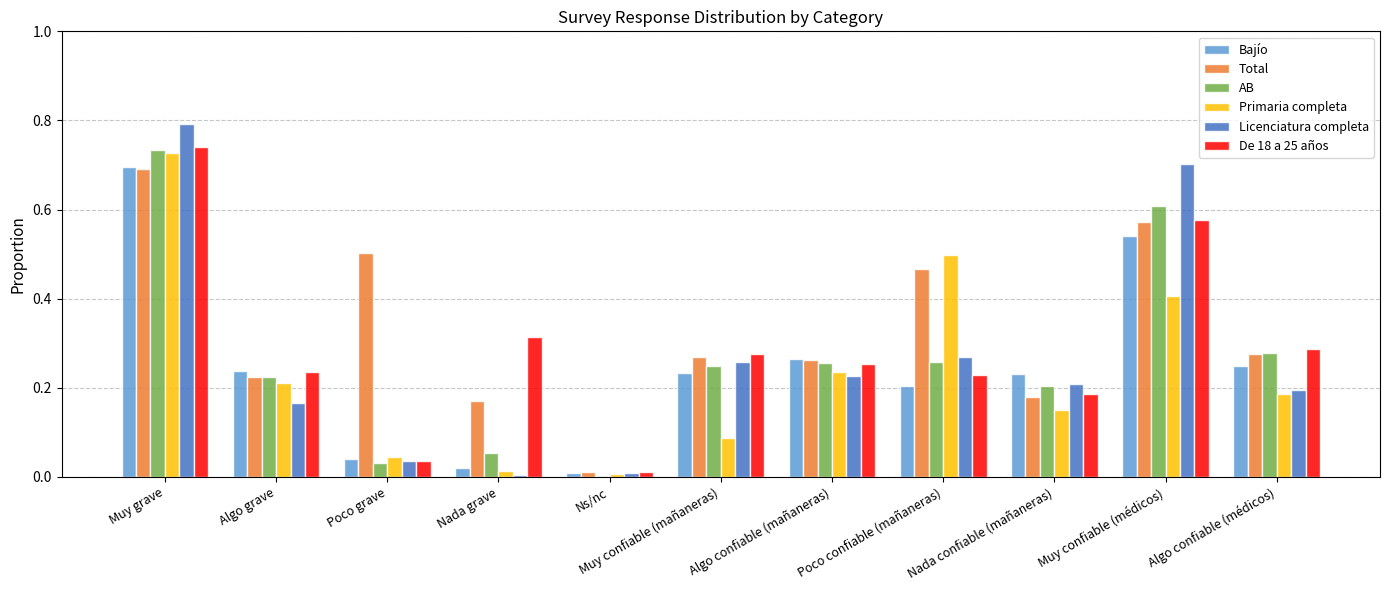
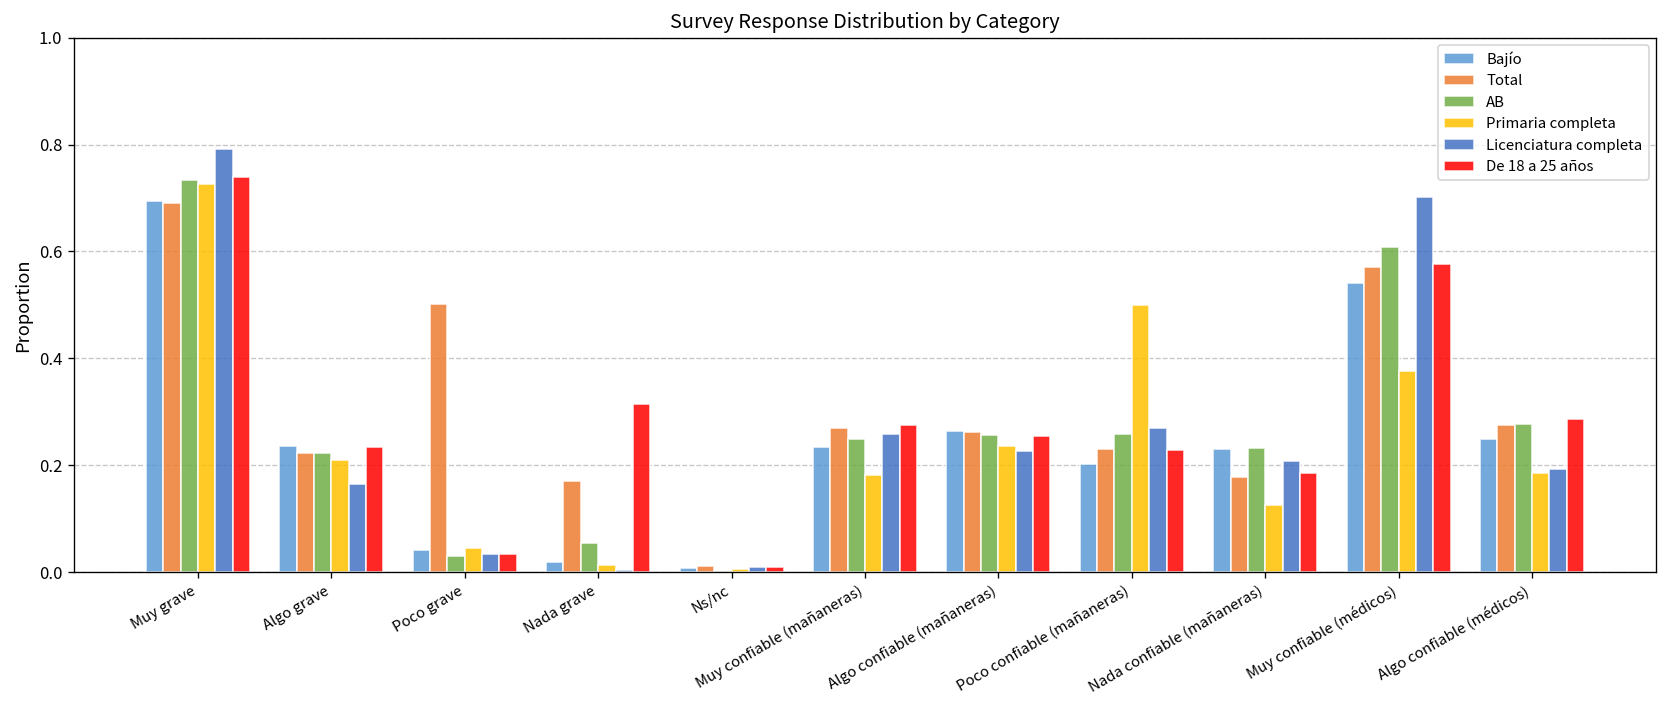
Primaria completa, Muy confiable (mañaneras): 0.09 -> 0.18
Total, Poco confiable (mañaneras): 0.47 -> 0.23
AB, Nada confiable (mañaneras): 0.21 -> 0.23
Primaria completa, Nada confiable (mañaneras): 0.15 -> 0.13
Primaria completa, Muy confiable (médicos): 0.41 -> 0.38
